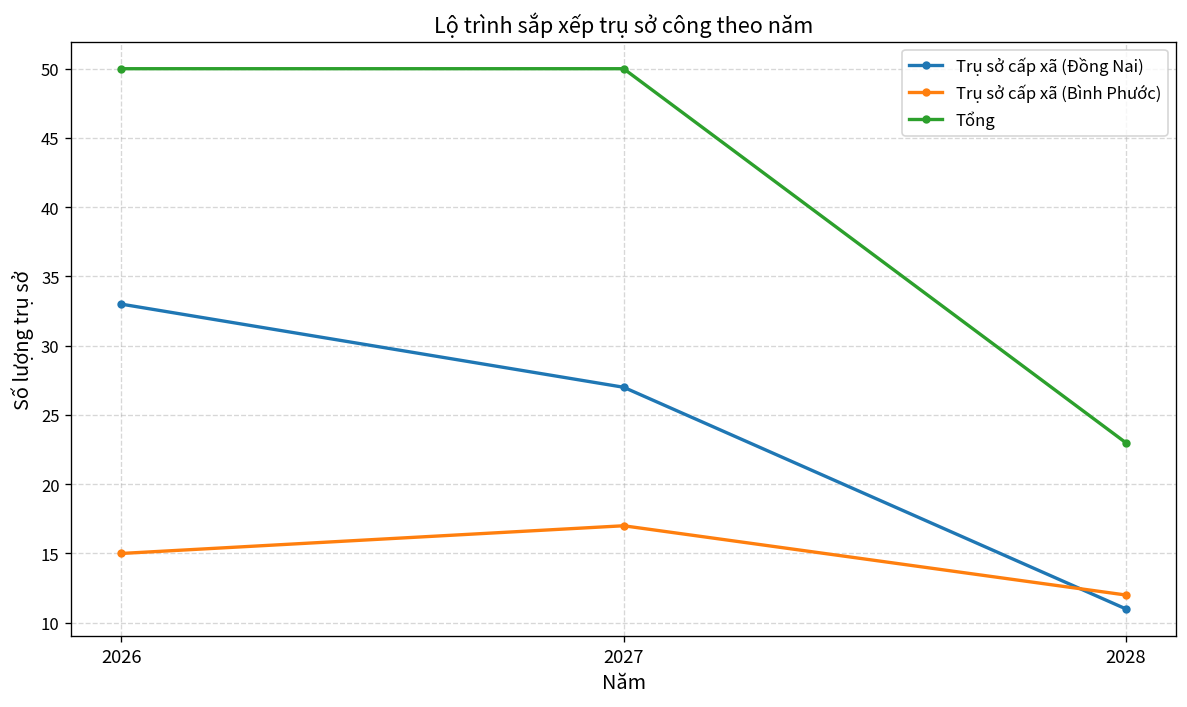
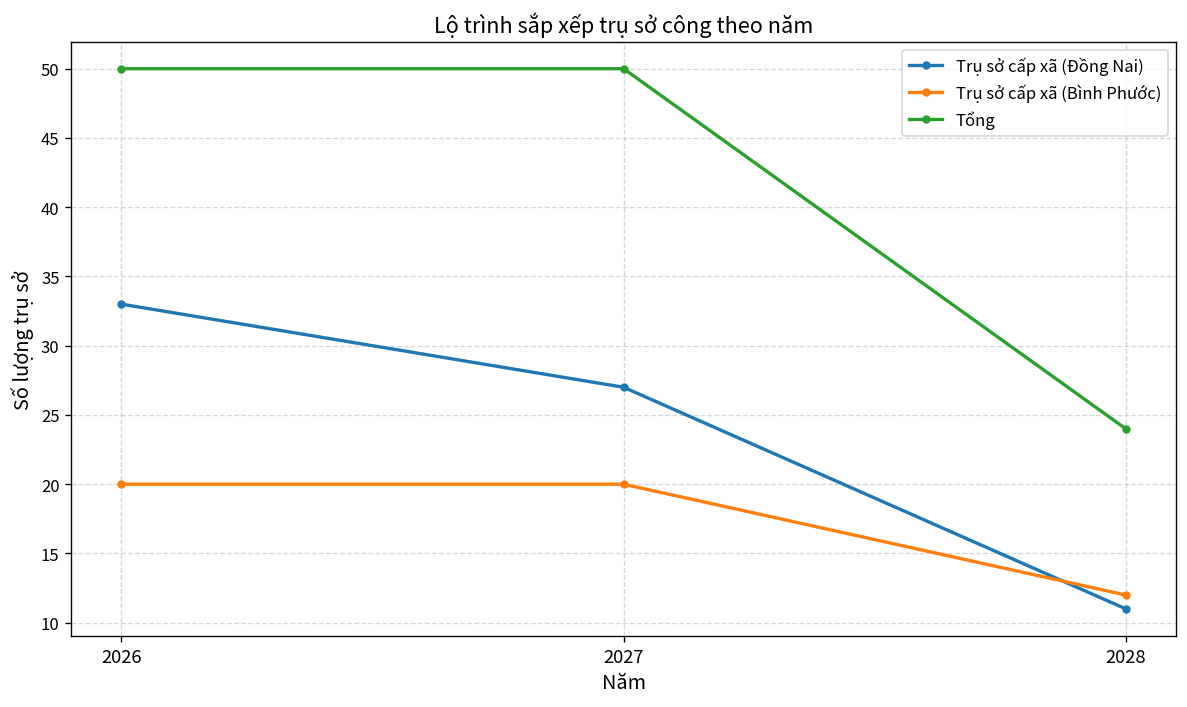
Trụ sở cấp xã (Bình Phước), 2026: 15 -> 20
Trụ sở cấp xã (Bình Phước), 2027: 17 -> 20
Tổng, 2028: 23 -> 24
